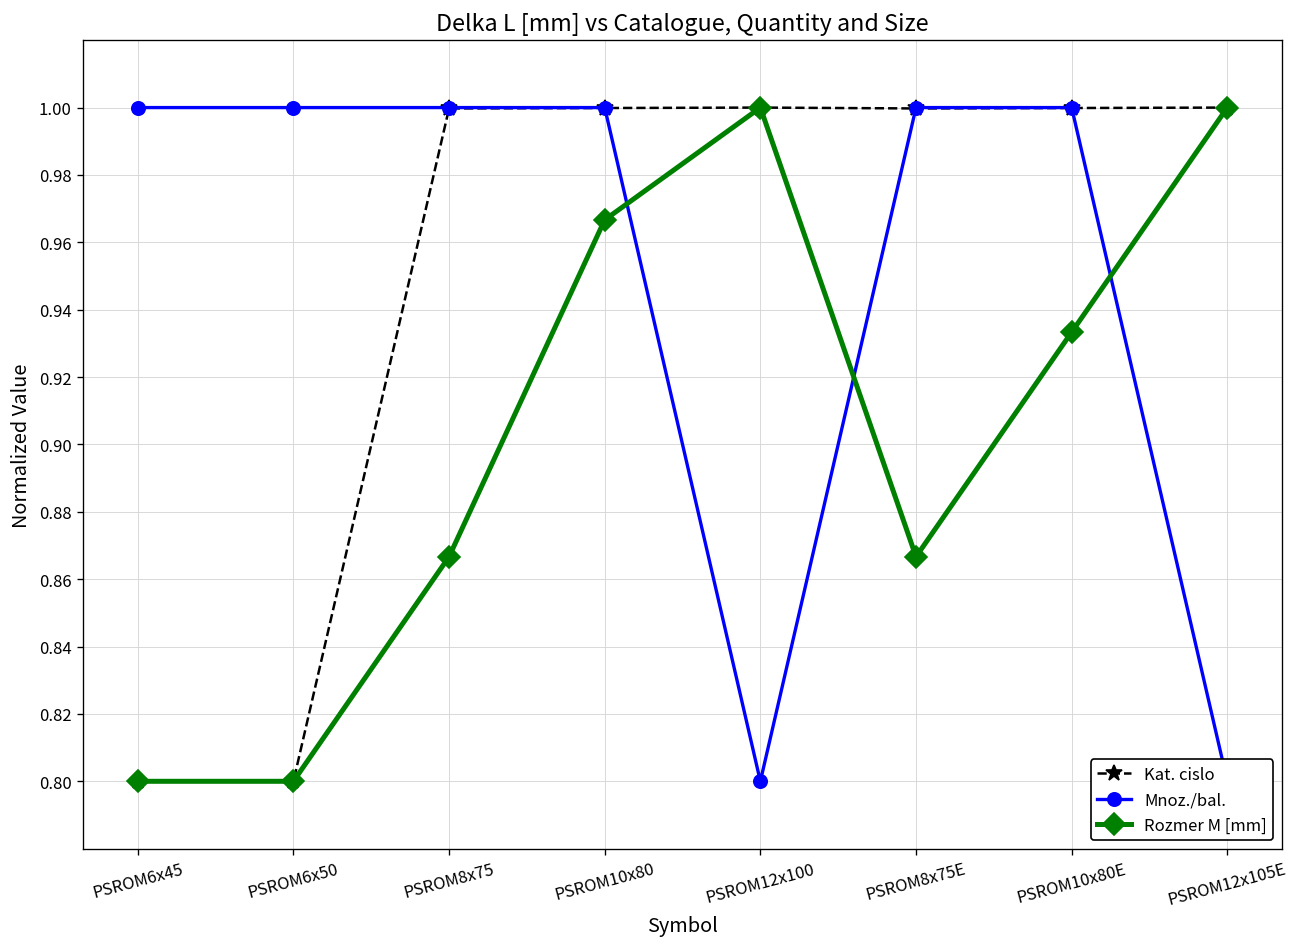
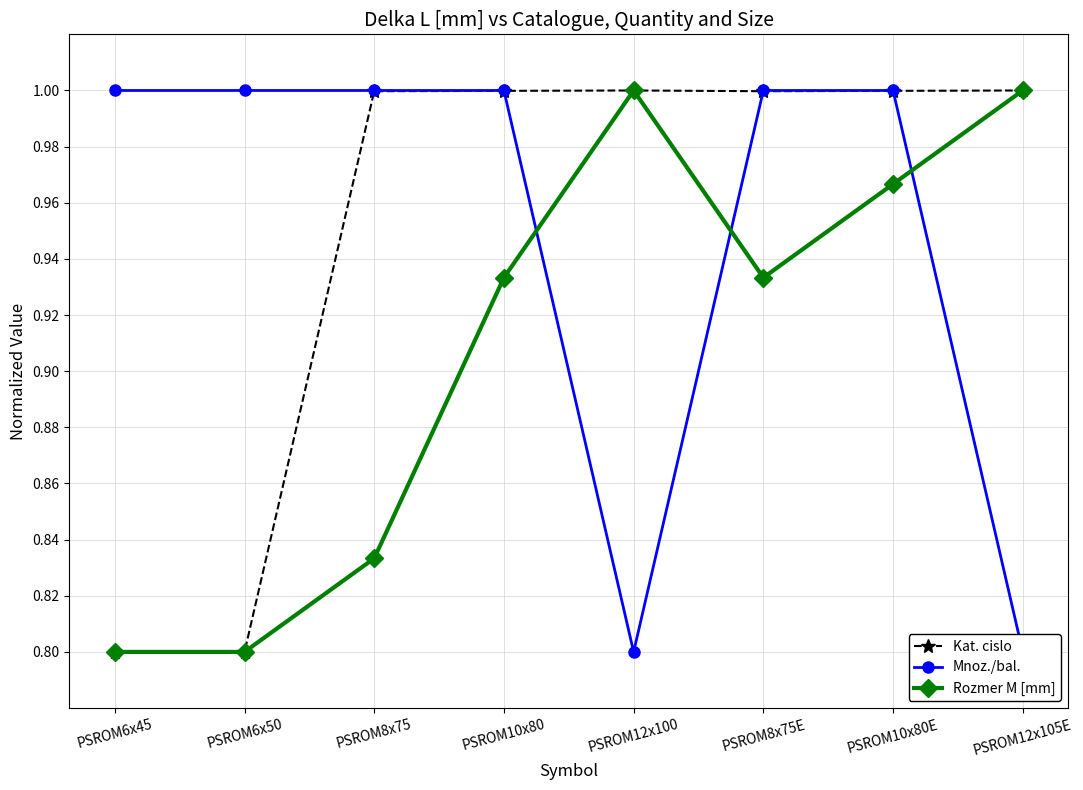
Rozmer M [mm], PSROM8x75: 0.867 -> 0.833
Rozmer M [mm], PSROM10x80: 0.967 -> 0.933
Rozmer M [mm], PSROM8x75E: 0.867 -> 0.933
Rozmer M [mm], PSROM10x80E: 0.933 -> 0.967
